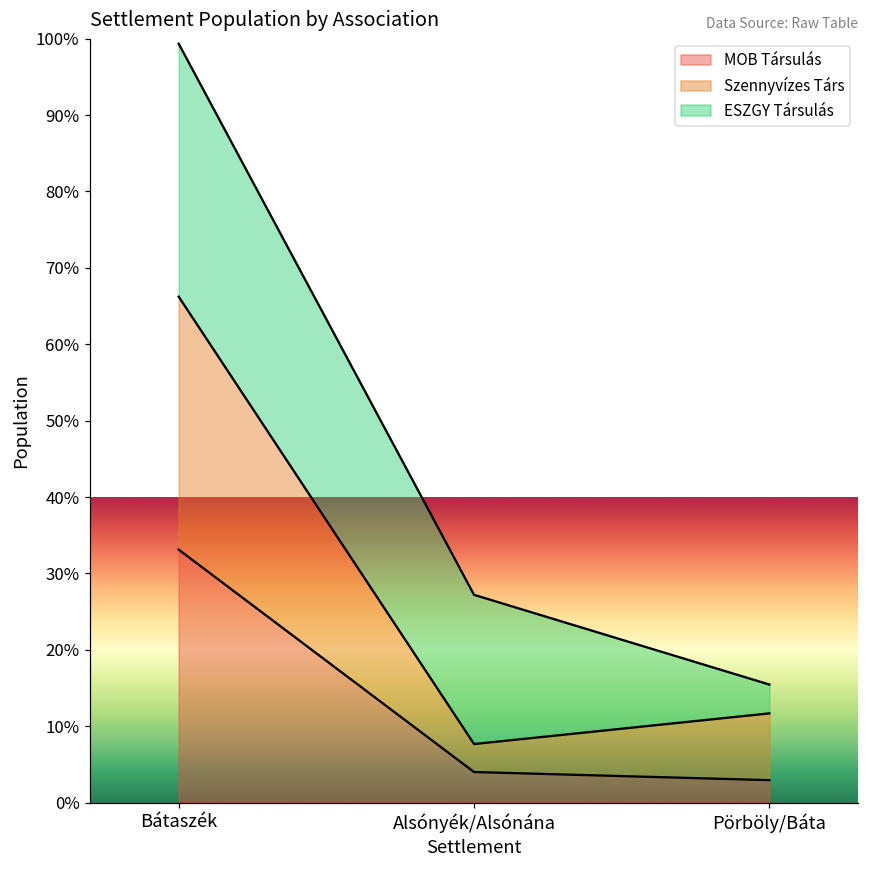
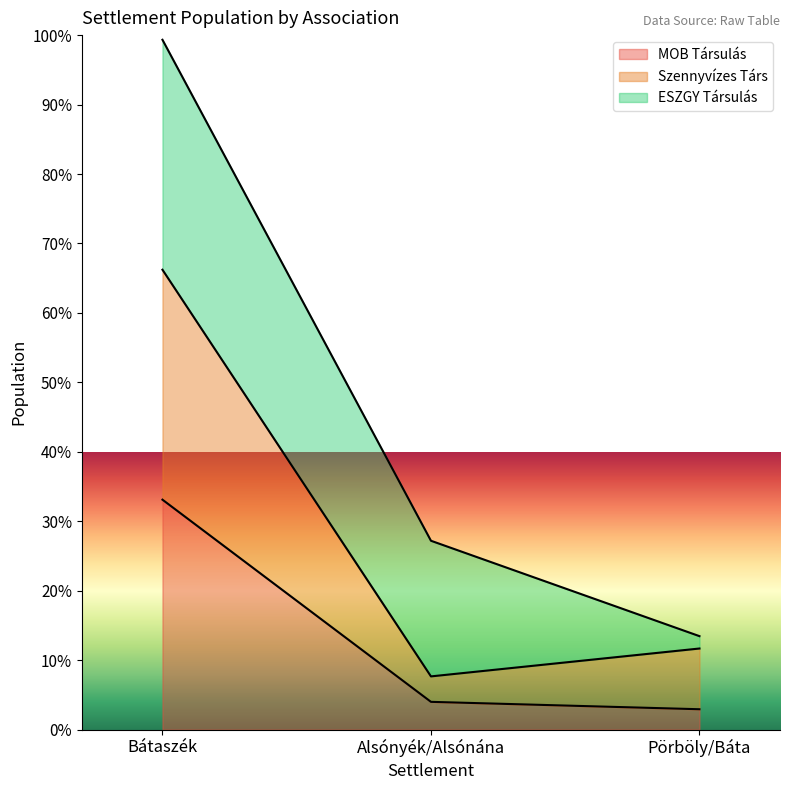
ESZGY Társulás, Pörböly/Báta: 4% -> 2%
